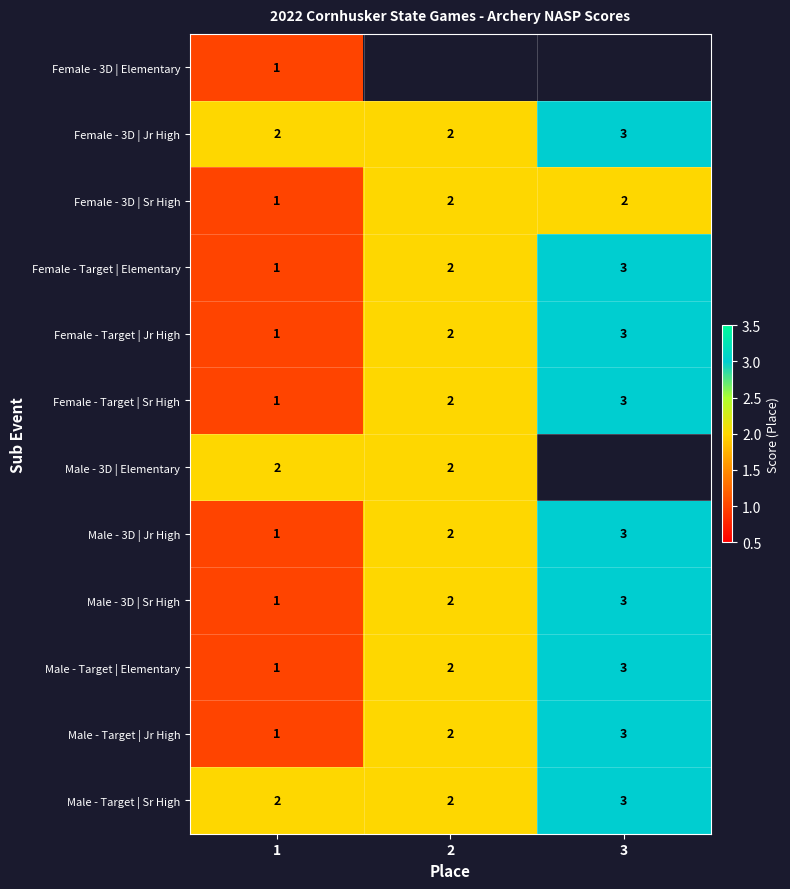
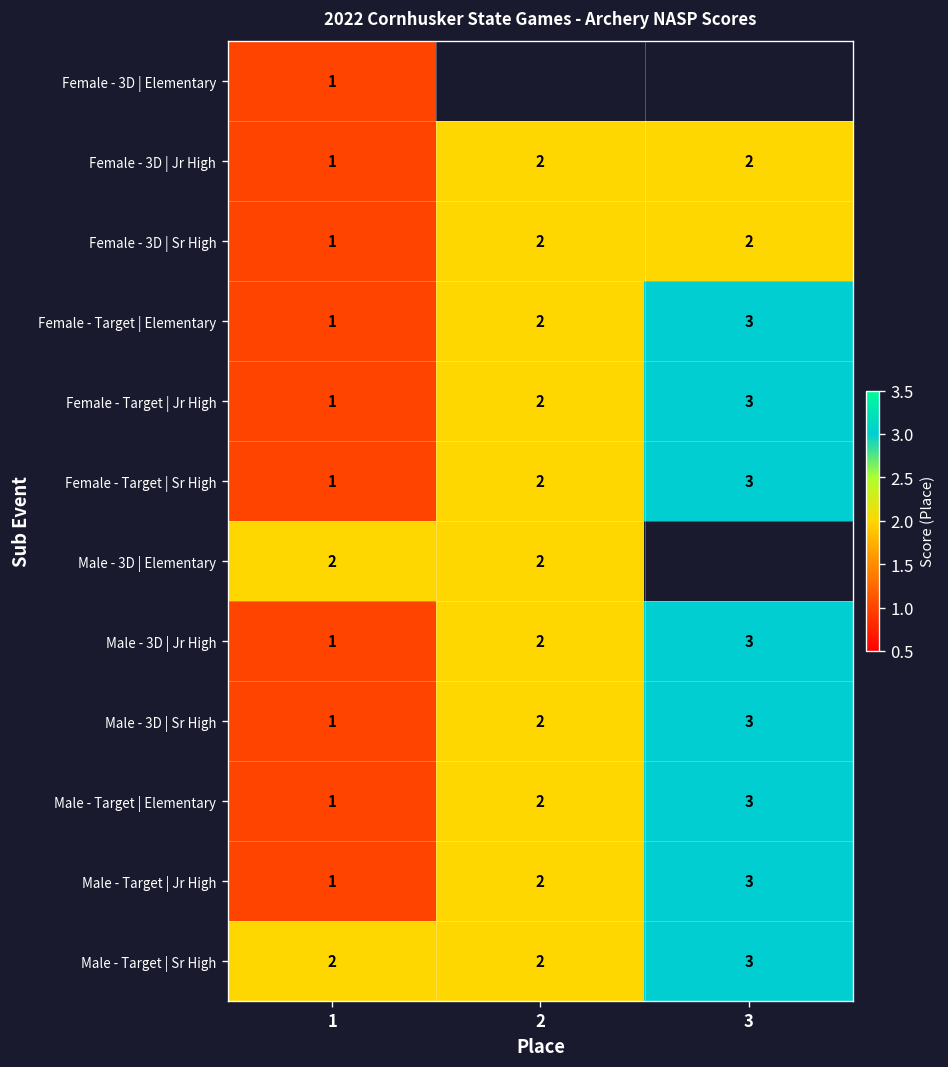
Female - 3D | Jr High, 1: 2 -> 1
Female - 3D | Jr High, 3: 3 -> 2
